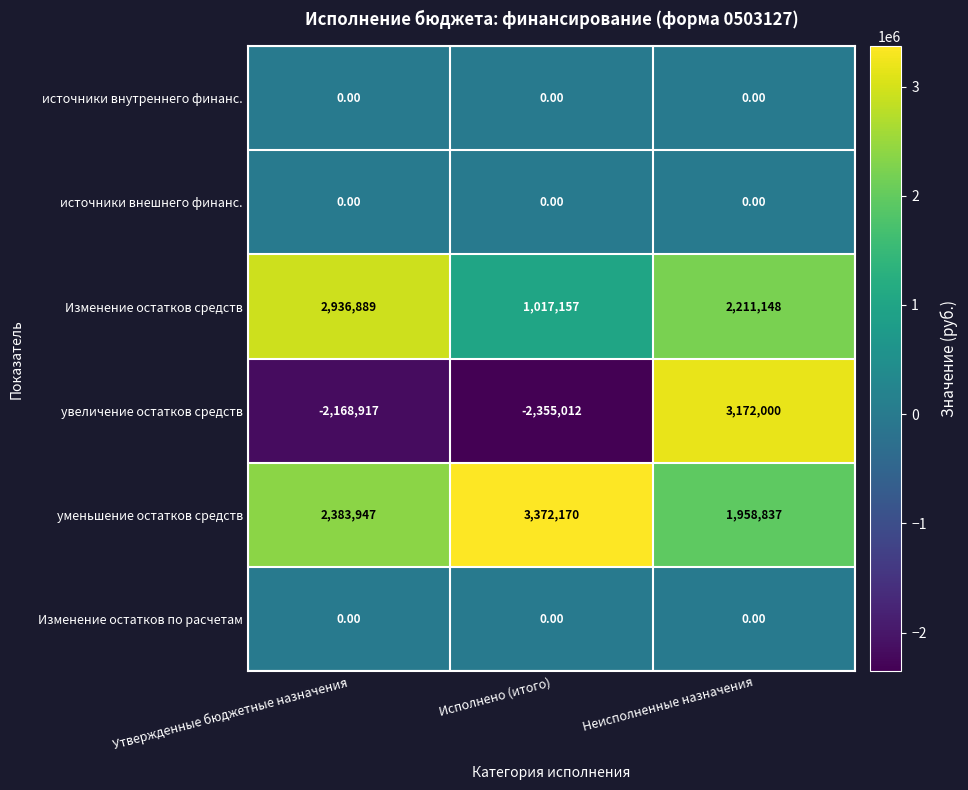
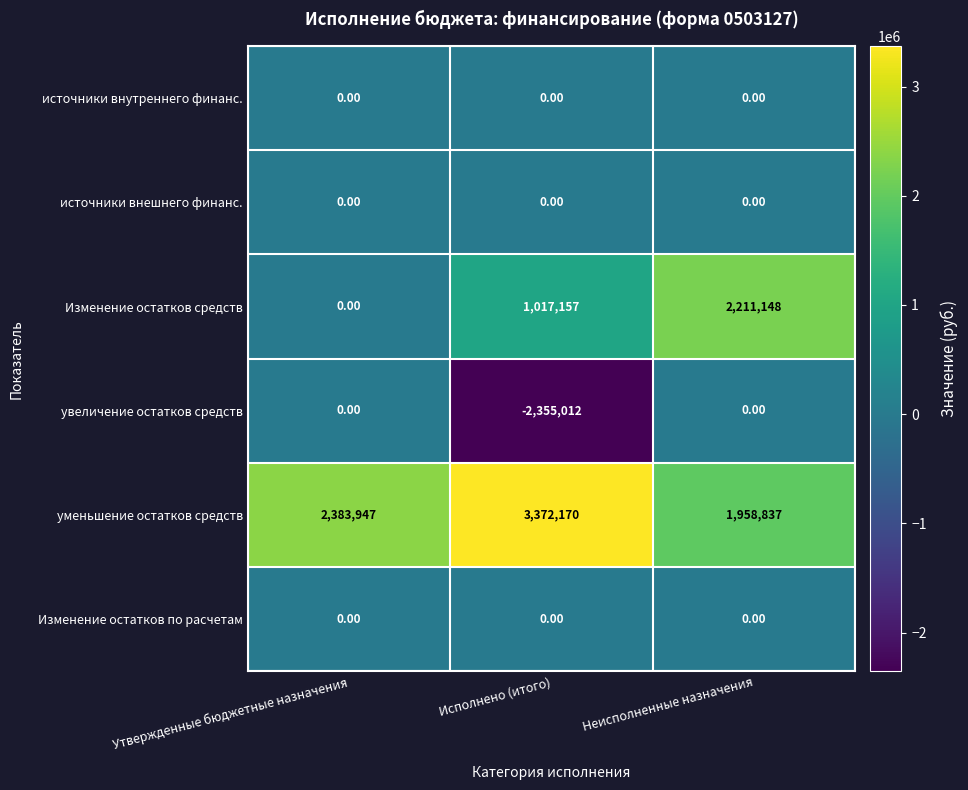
Изменение остатков средств, Утвержденные бюджетные назначения: 2,936,889 -> 0.00
увеличение остатков средств, Утвержденные бюджетные назначения: -2,168,917 -> 0.00
увеличение остатков средств, Неисполненные назначения: 3,172,000 -> 0.00
